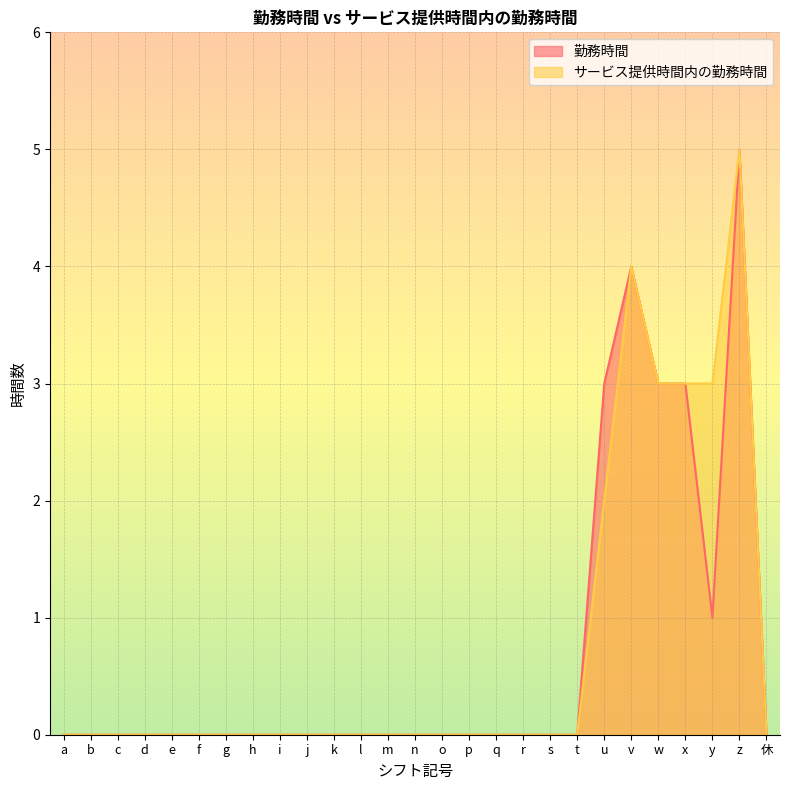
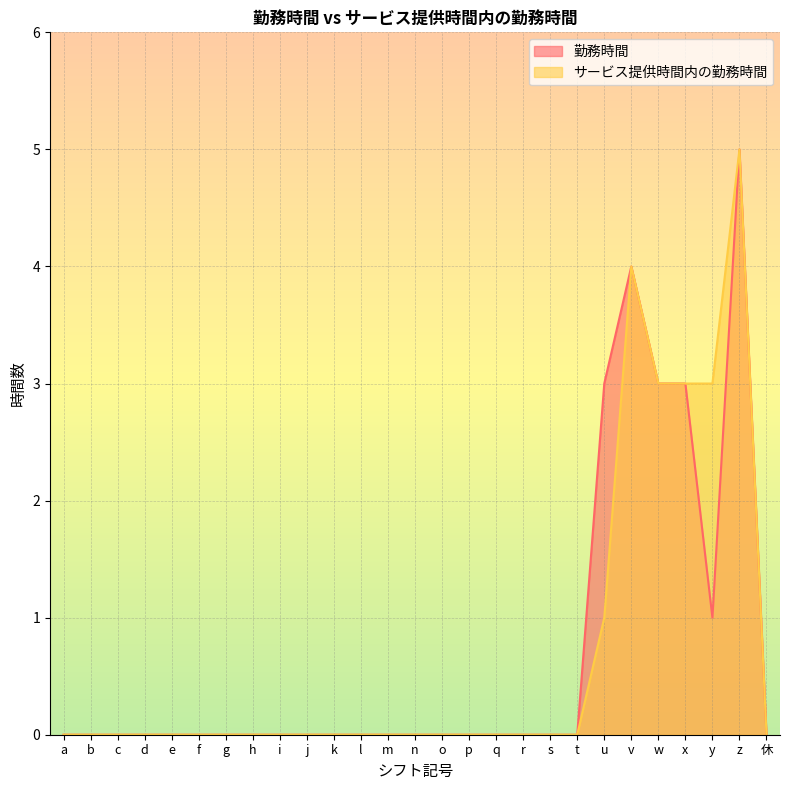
サービス提供時間内の勤務時間, u: 2 -> 1
